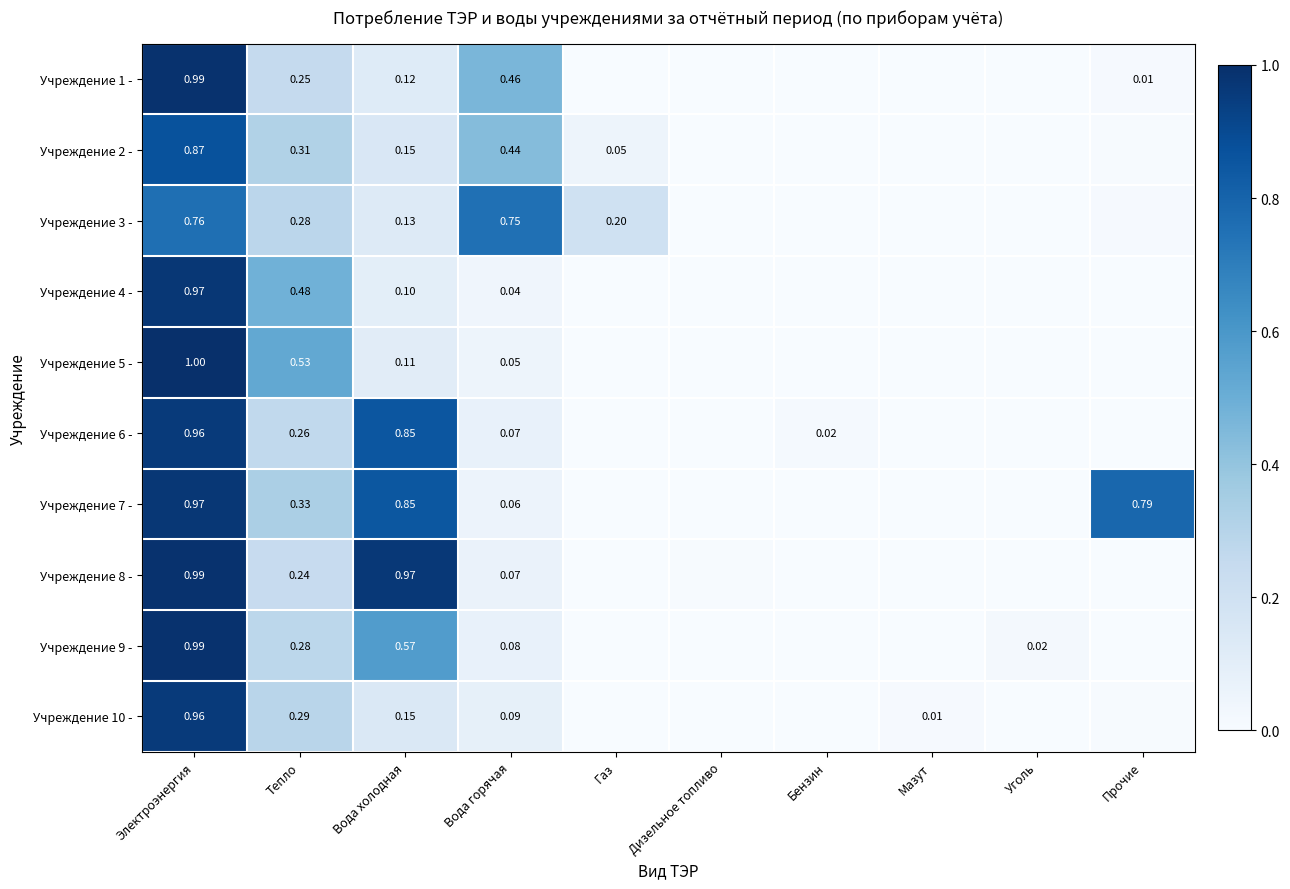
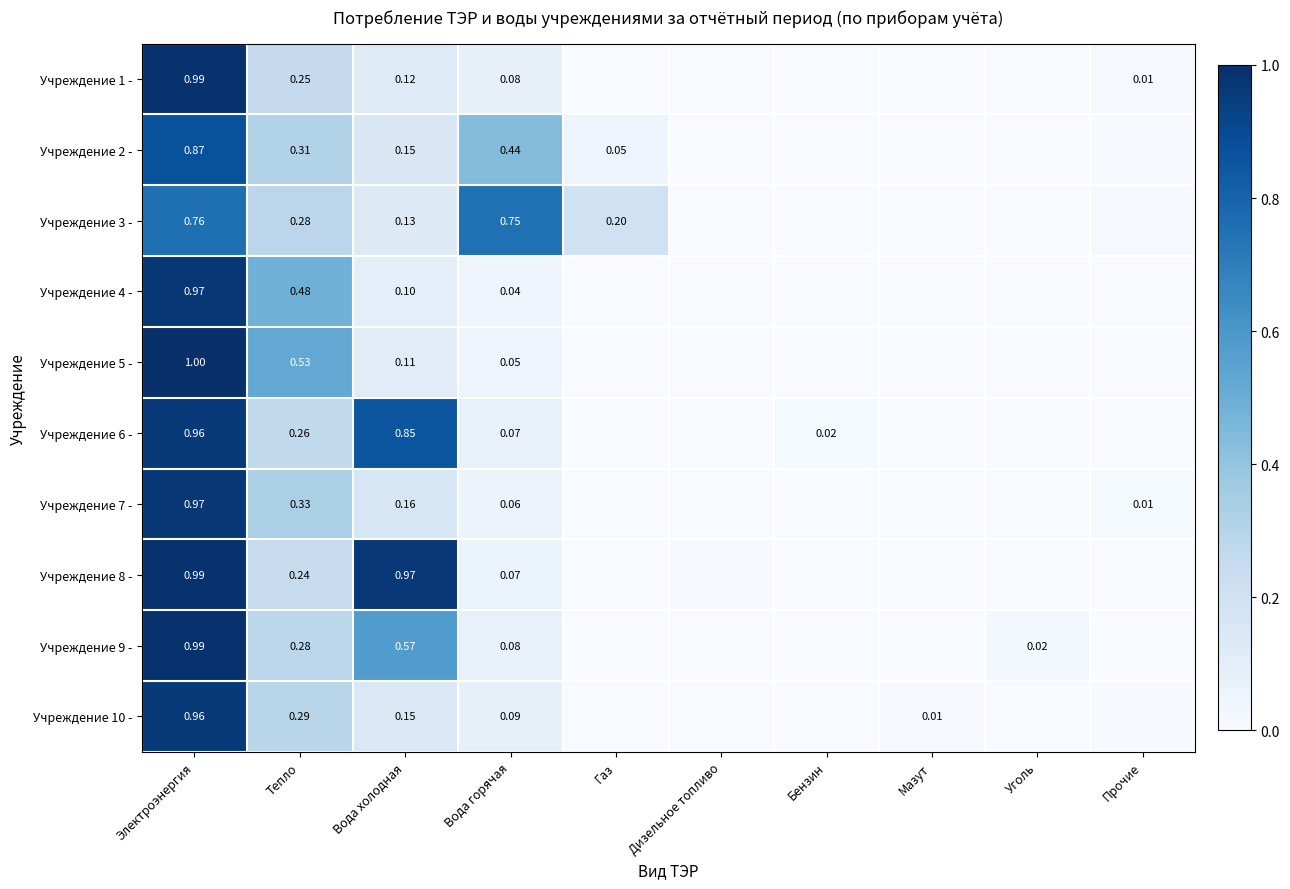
Учреждение 1 -, Вода горячая: 0.46 -> 0.08
Учреждение 7 -, Вода холодная: 0.85 -> 0.16
Учреждение 7 -, Прочие: 0.79 -> 0.01
